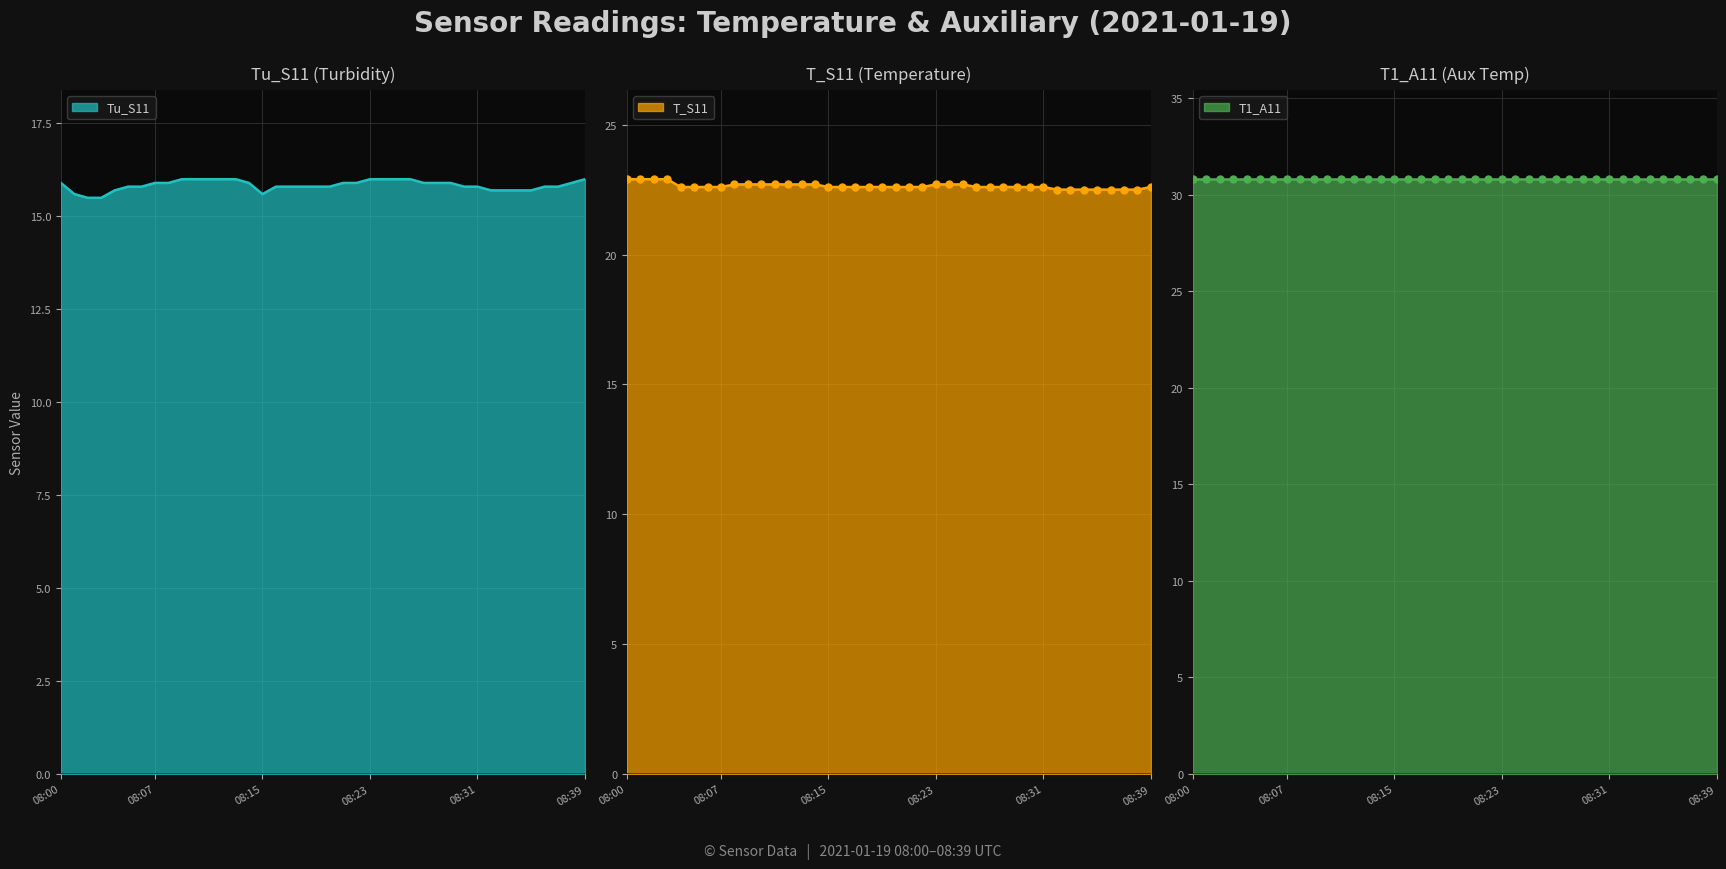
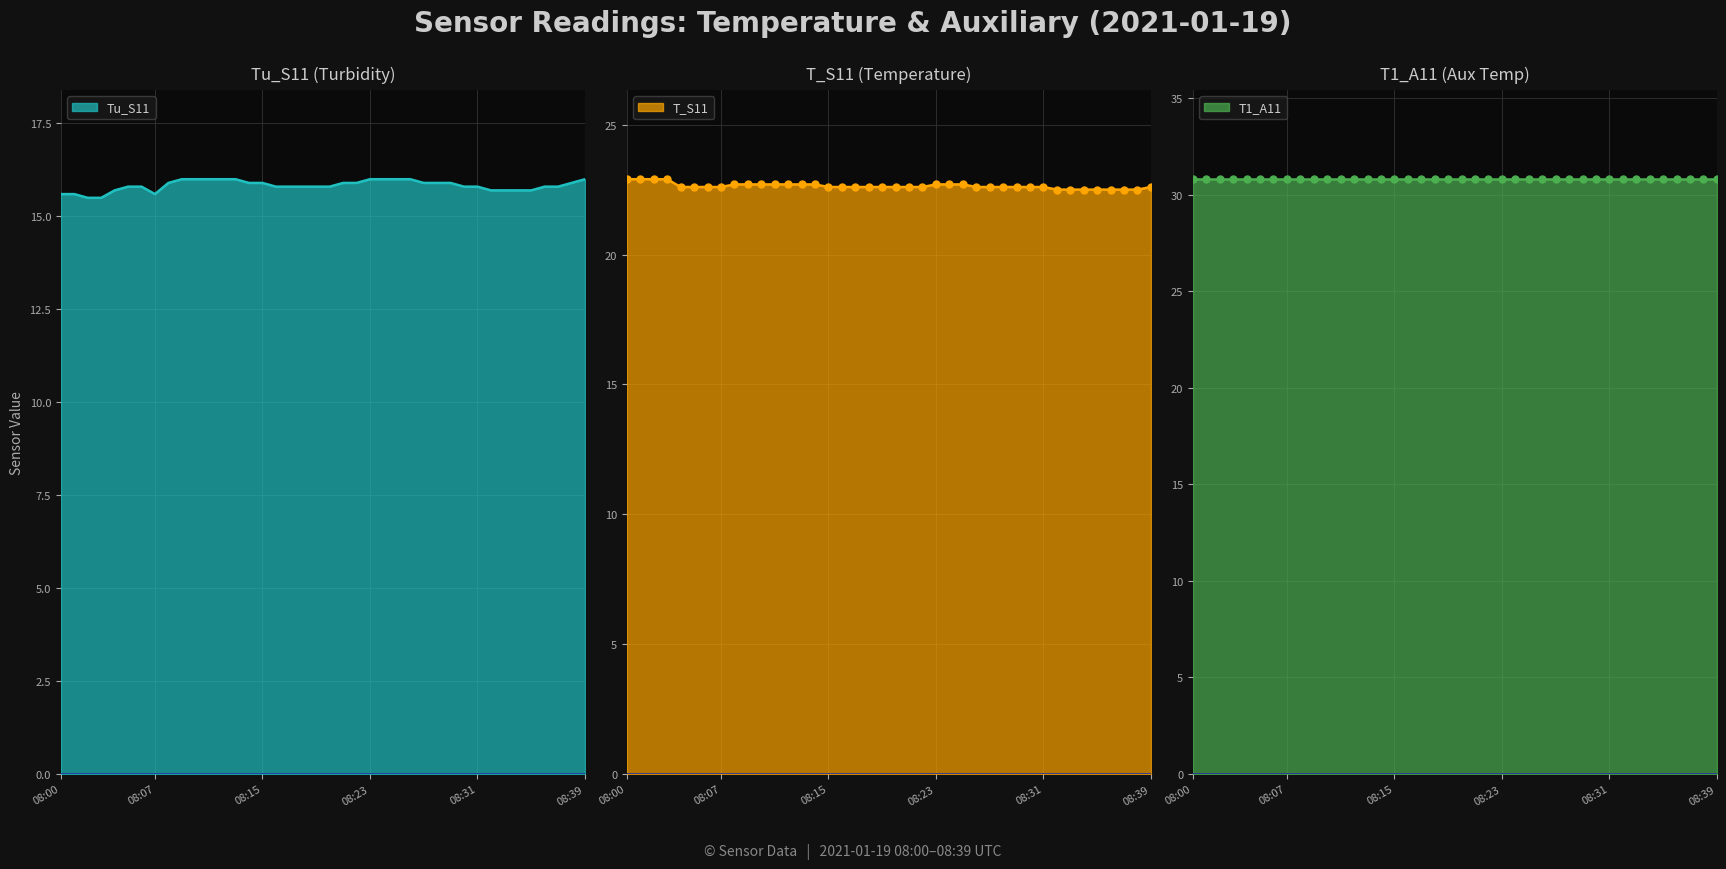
Tu_S11 (Turbidity), 08:00: 15.9 -> 15.6
Tu_S11 (Turbidity), 08:07: 15.9 -> 15.6
Tu_S11 (Turbidity), 08:15: 15.6 -> 15.9
